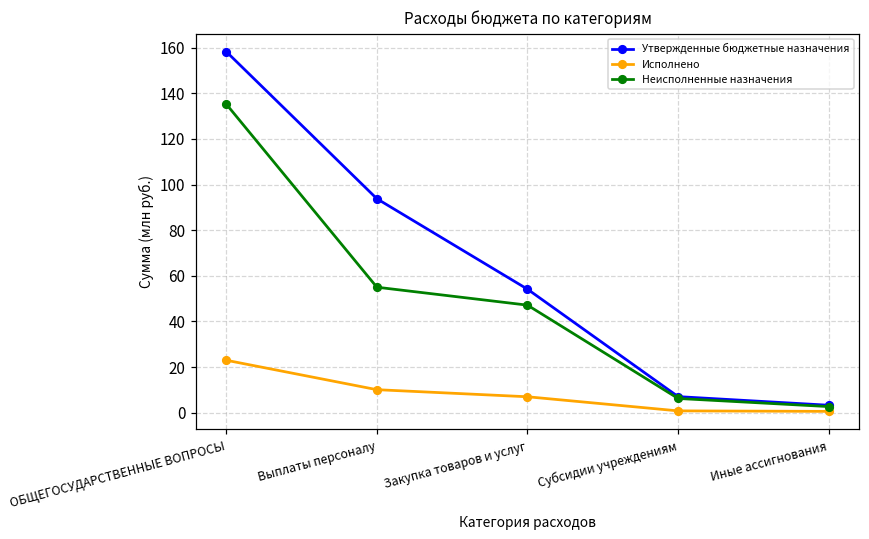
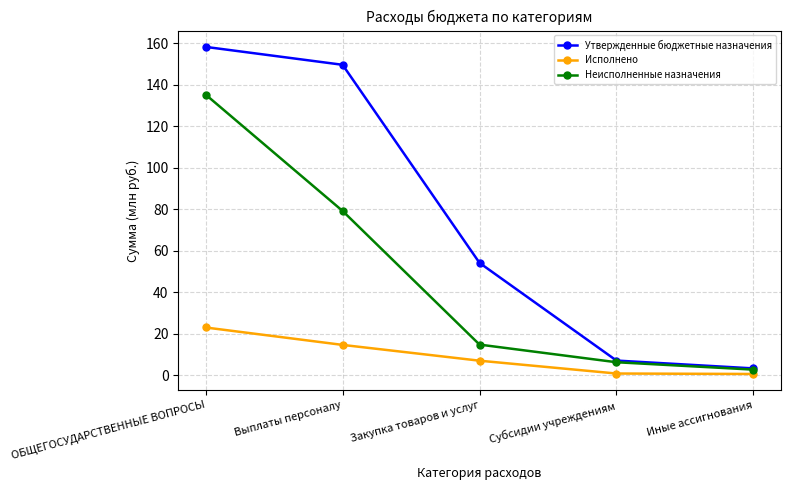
Утвержденные бюджетные назначения, Выплаты персоналу: 94 -> 150
Исполнено, Выплаты персоналу: 10 -> 15
Неисполненные назначения, Выплаты персоналу: 55 -> 79
Неисполненные назначения, Закупка товаров и услуг: 47 -> 15
